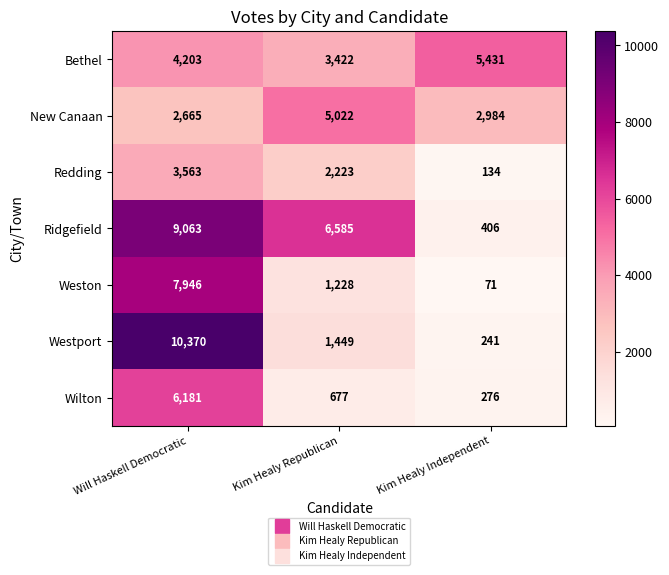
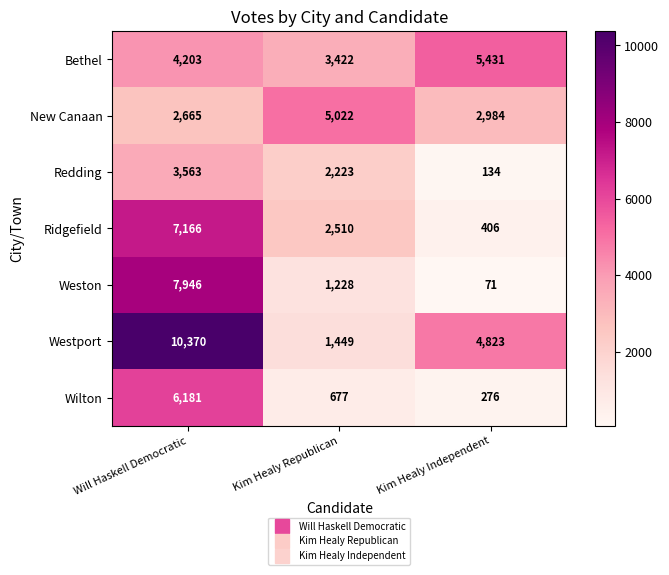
Ridgefield, Will Haskell Democratic: 9,063 -> 7,166
Ridgefield, Kim Healy Republican: 6,585 -> 2,510
Westport, Kim Healy Independent: 241 -> 4,823
